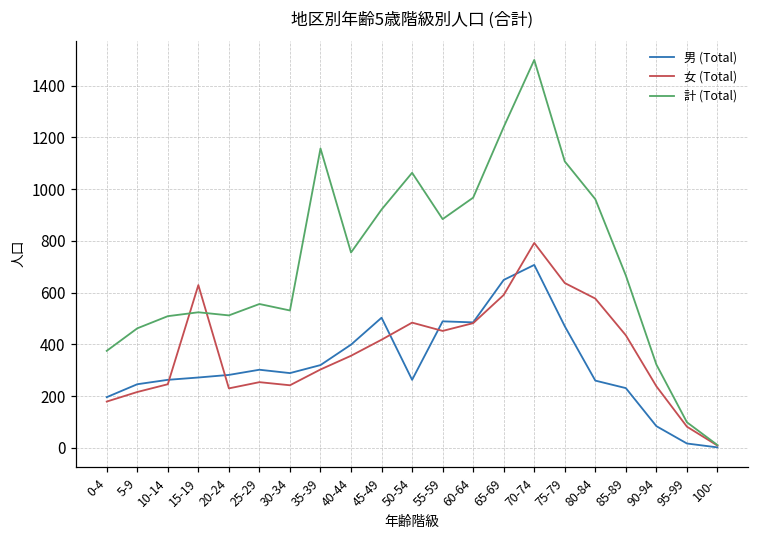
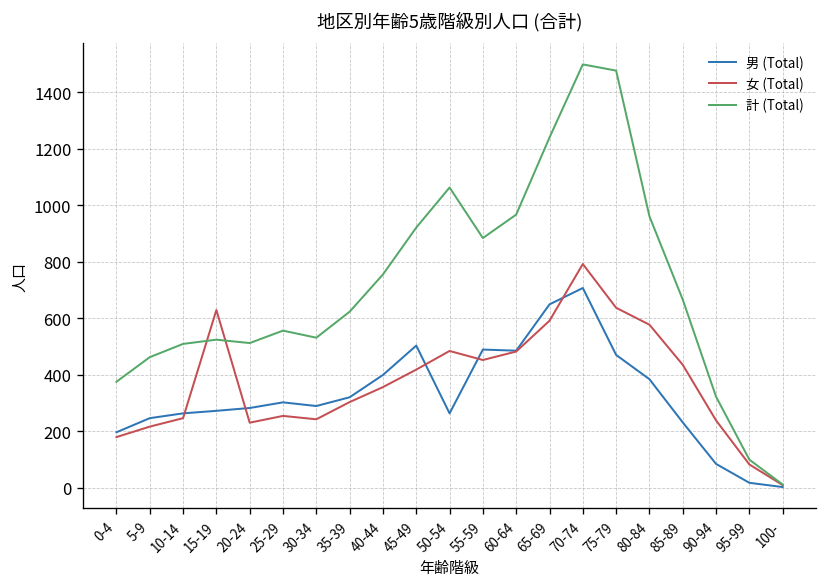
計 (Total), 35-39: 1160 -> 620
計 (Total), 75-79: 1110 -> 1480
男 (Total), 80-84: 260 -> 380
